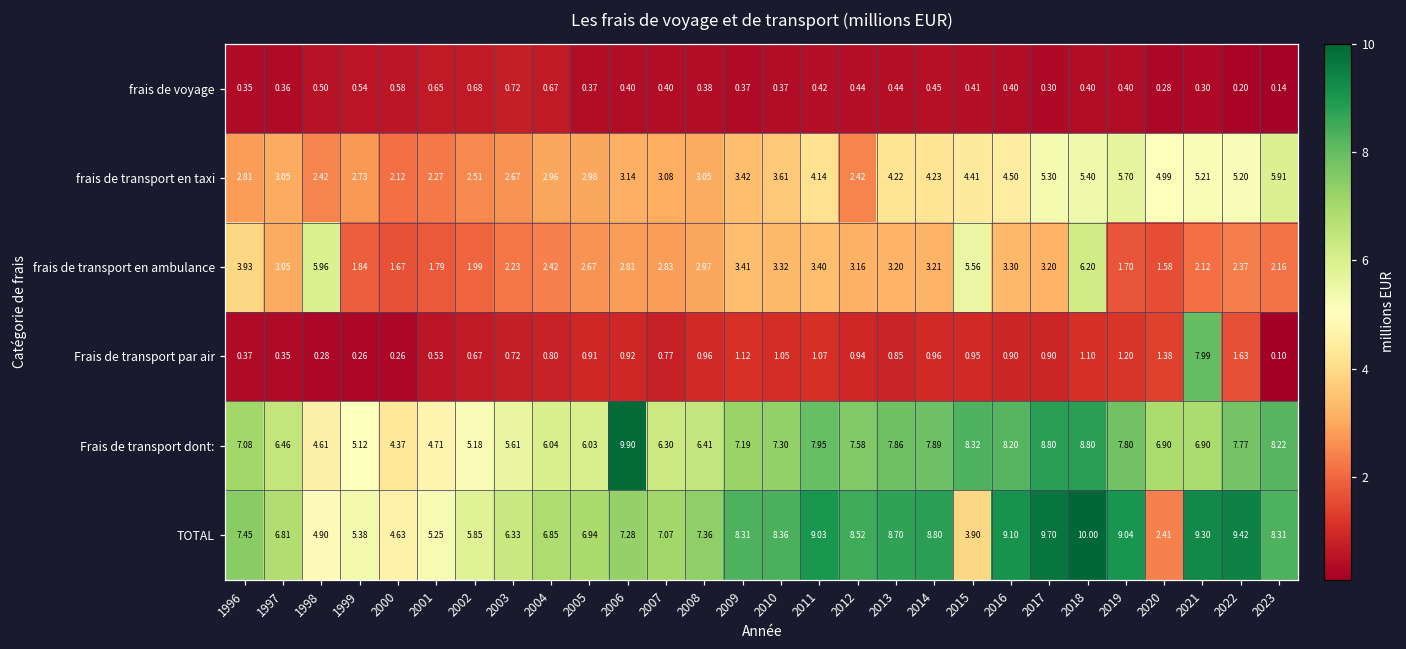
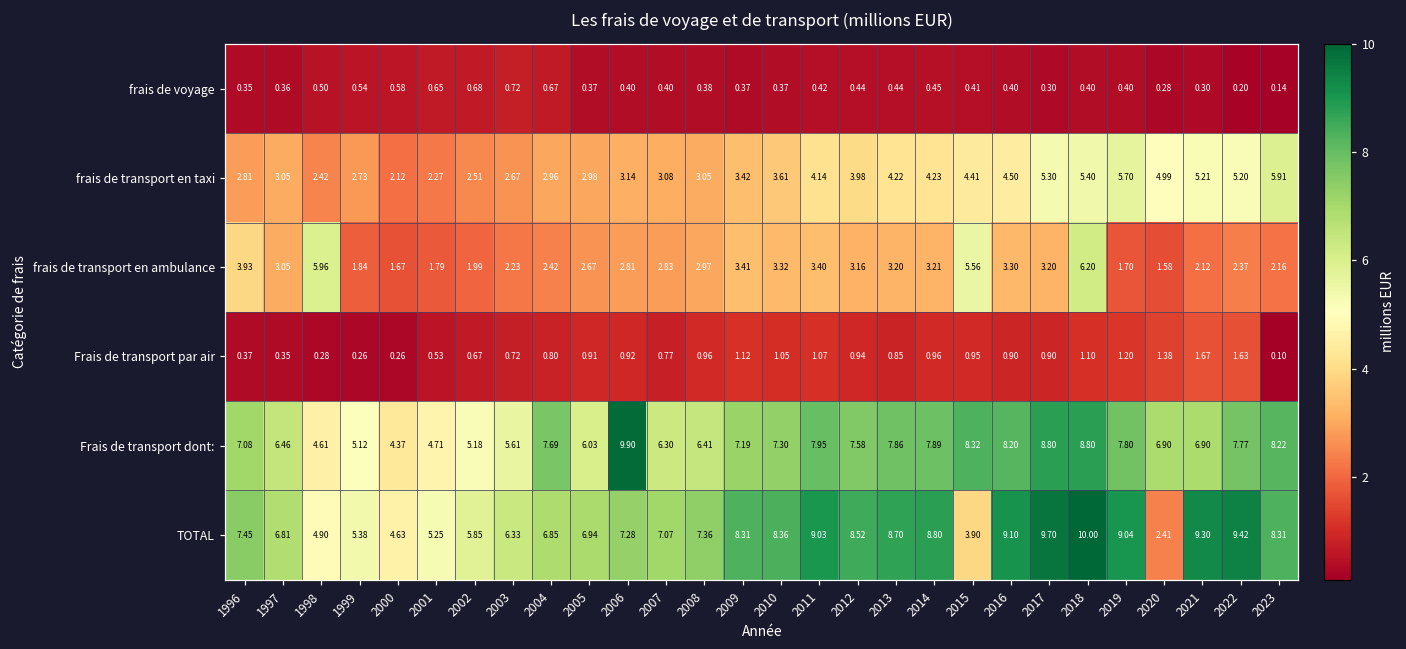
frais de transport en taxi, 2012: 2.42 -> 3.98
Frais de transport par air, 2021: 7.99 -> 1.67
Frais de transport dont:, 2004: 6.04 -> 7.69
